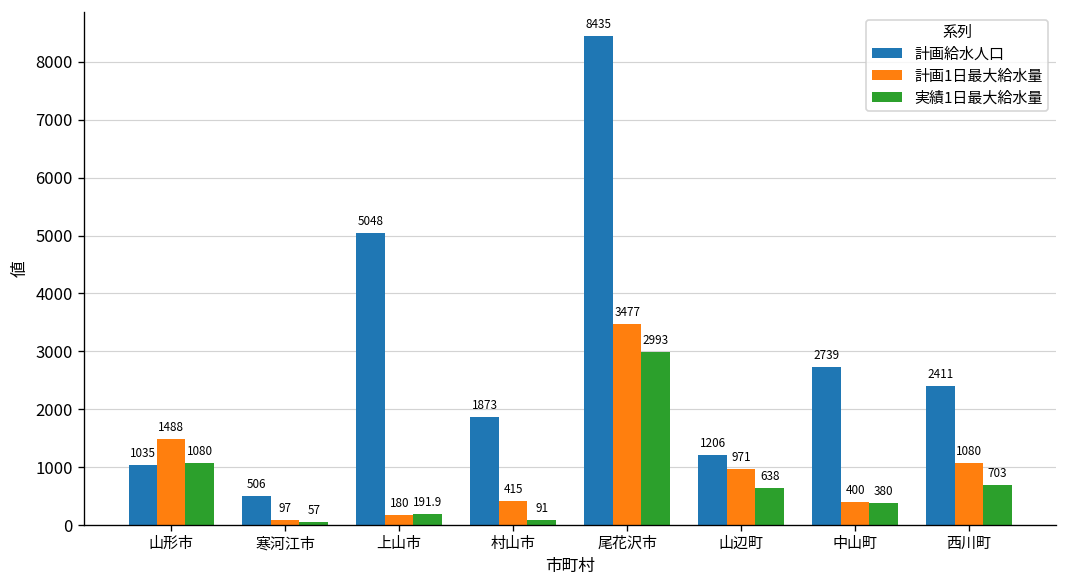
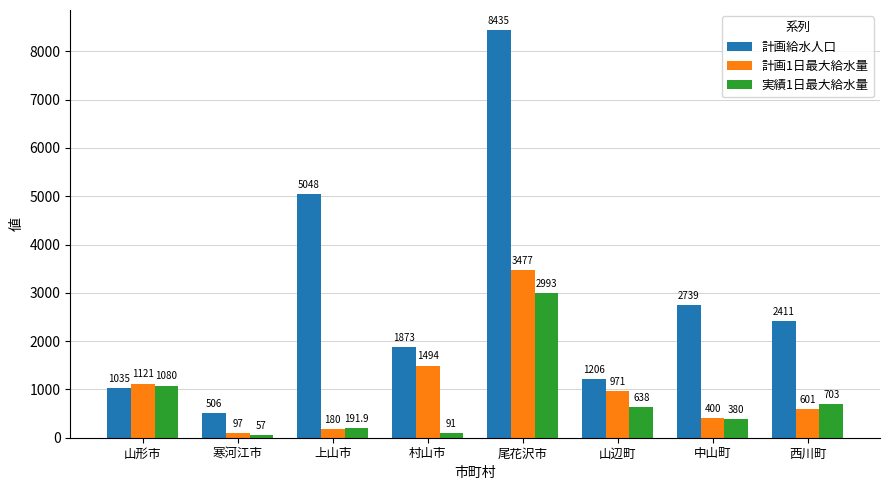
計画1日最大給水量, 山形市: 1488 -> 1121
計画1日最大給水量, 村山市: 415 -> 1494
計画1日最大給水量, 西川町: 1080 -> 601
